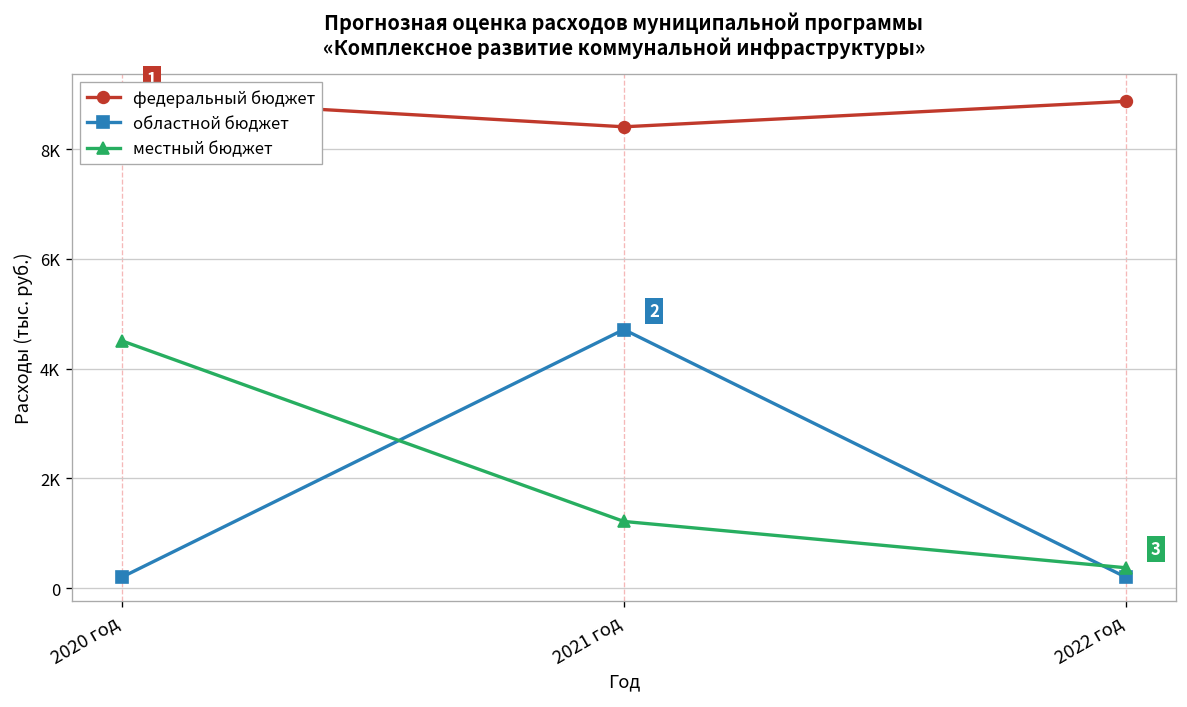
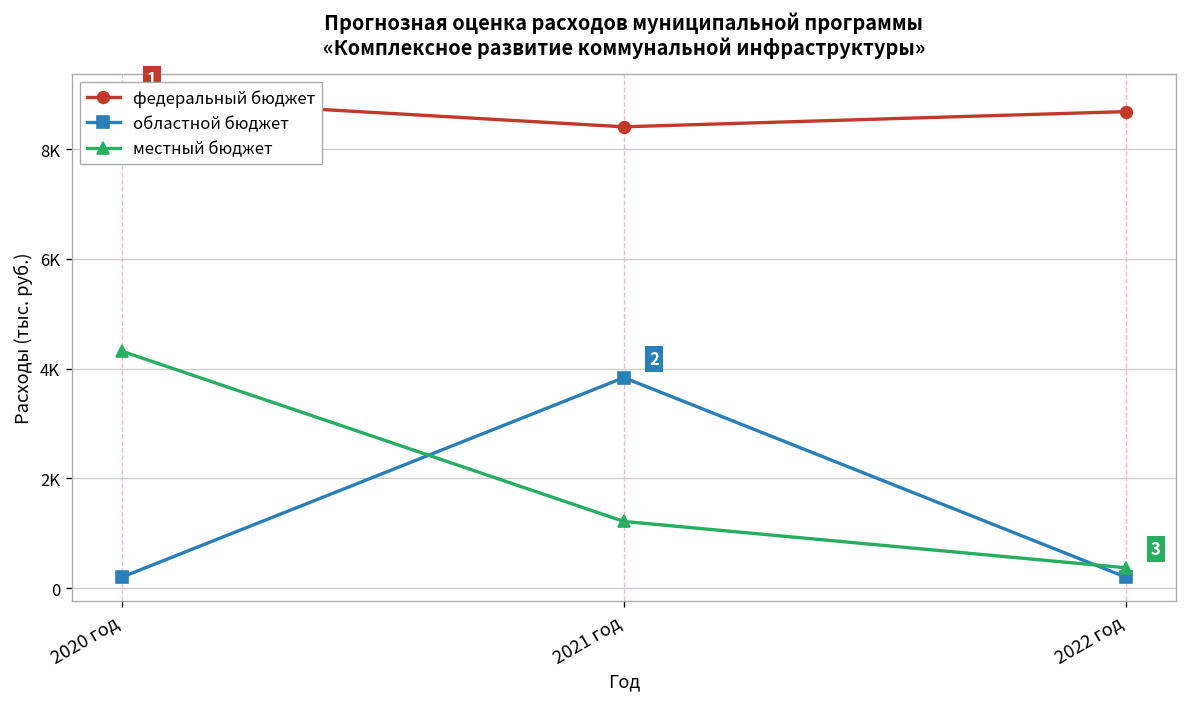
местный бюджет, 2020 год: 4500 -> 4300
областной бюджет, 2021 год: 4700 -> 3800
федеральный бюджет, 2022 год: 8900 -> 8700
